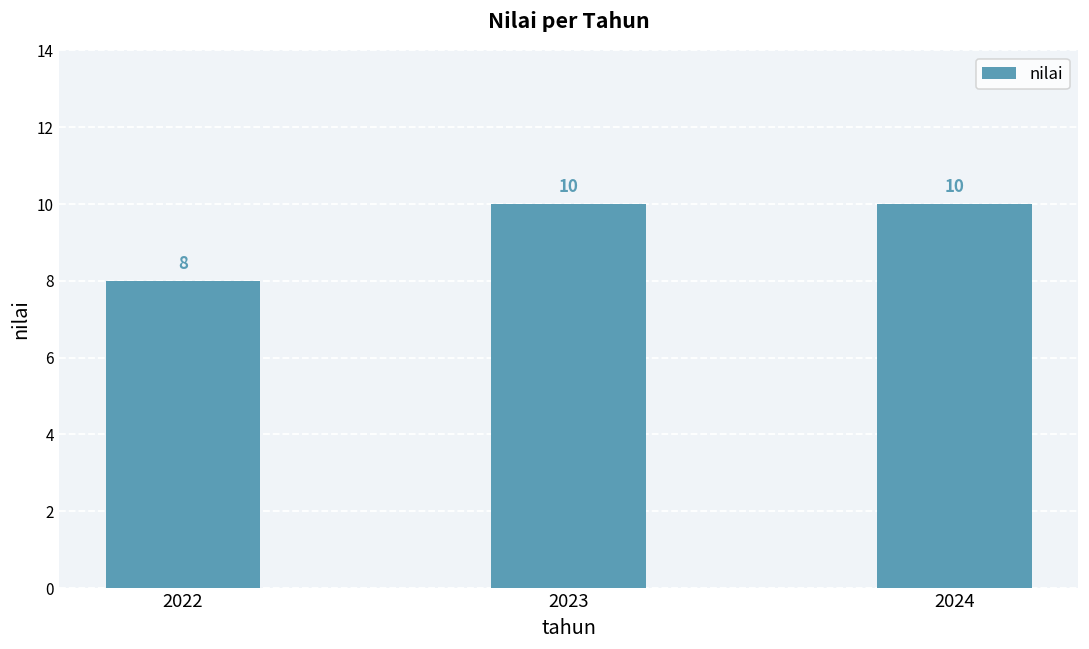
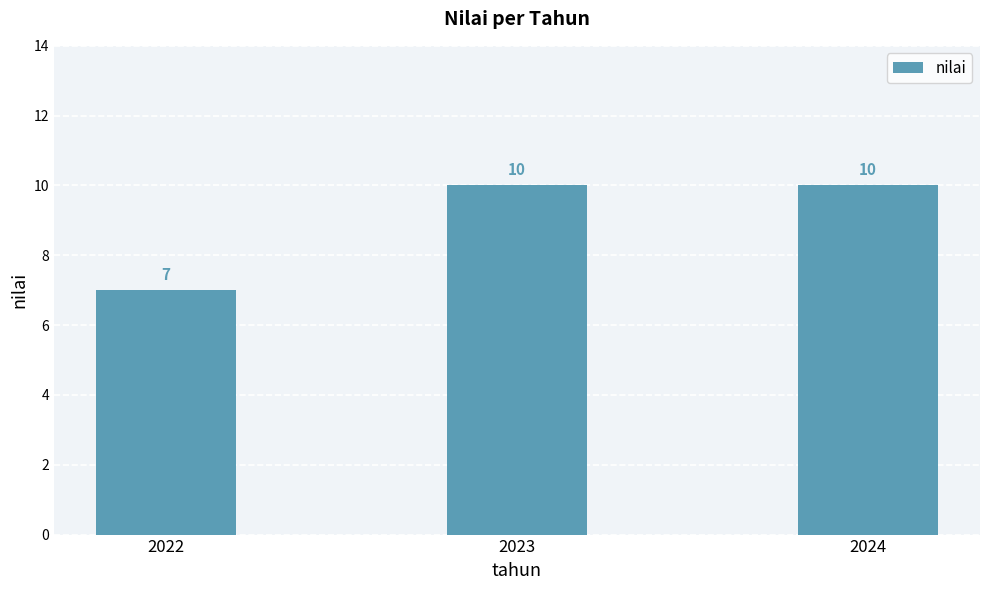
2022: 8 -> 7
